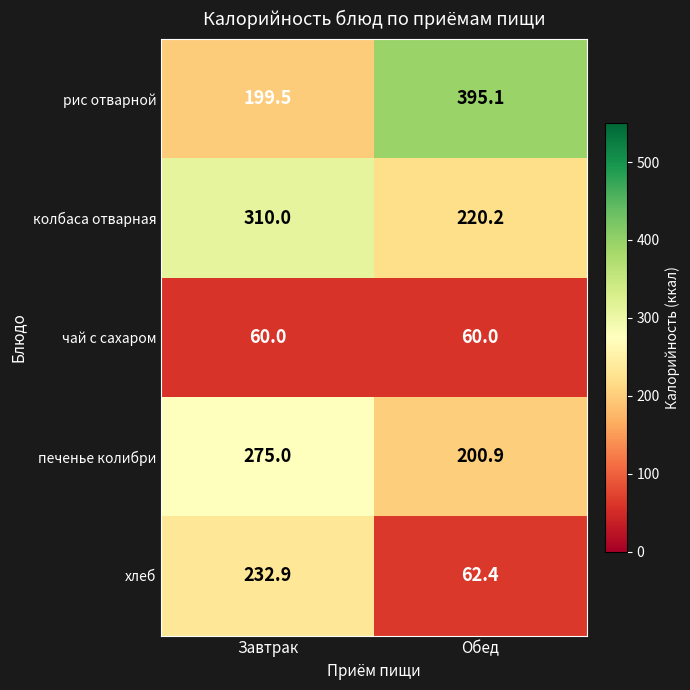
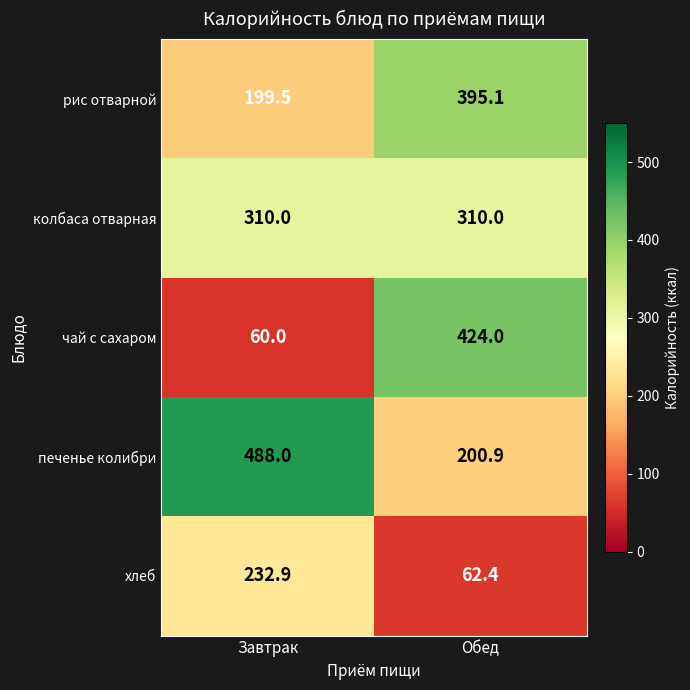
колбаса отварная, Обед: 220.2 -> 310.0
чай с сахаром, Обед: 60.0 -> 424.0
печенье колибри, Завтрак: 275.0 -> 488.0
